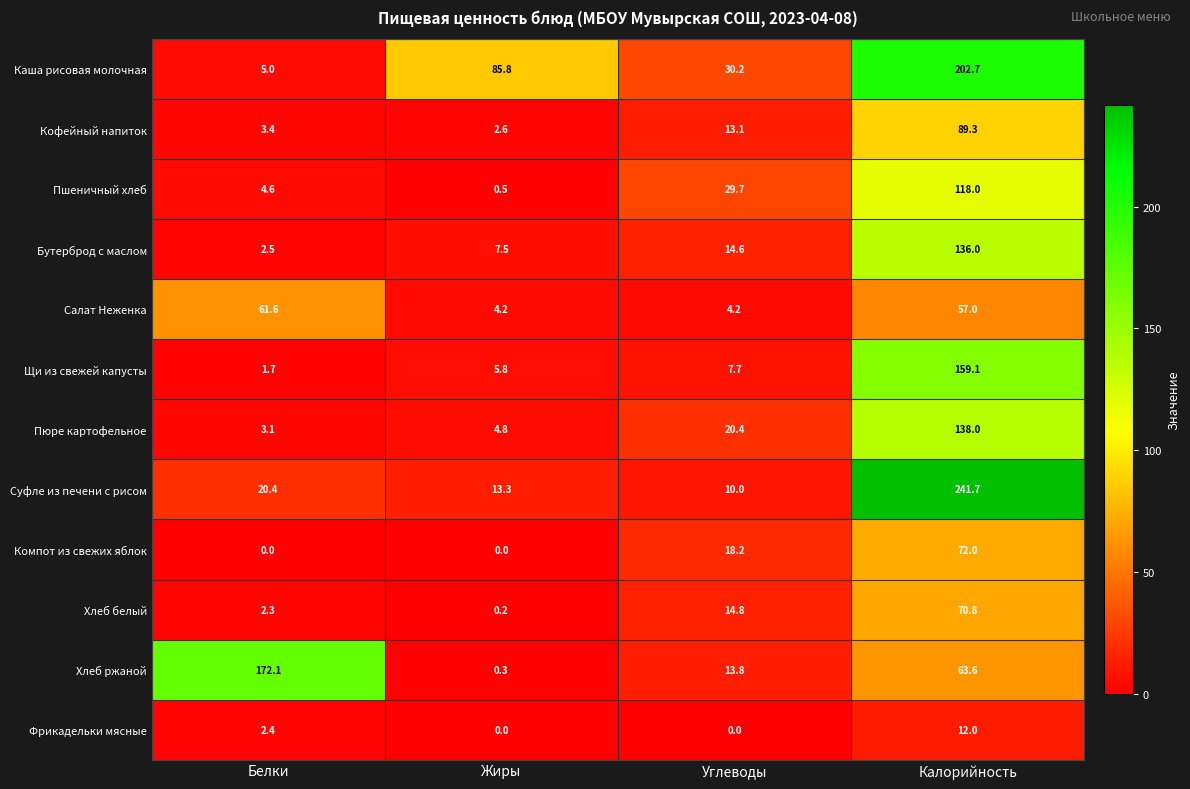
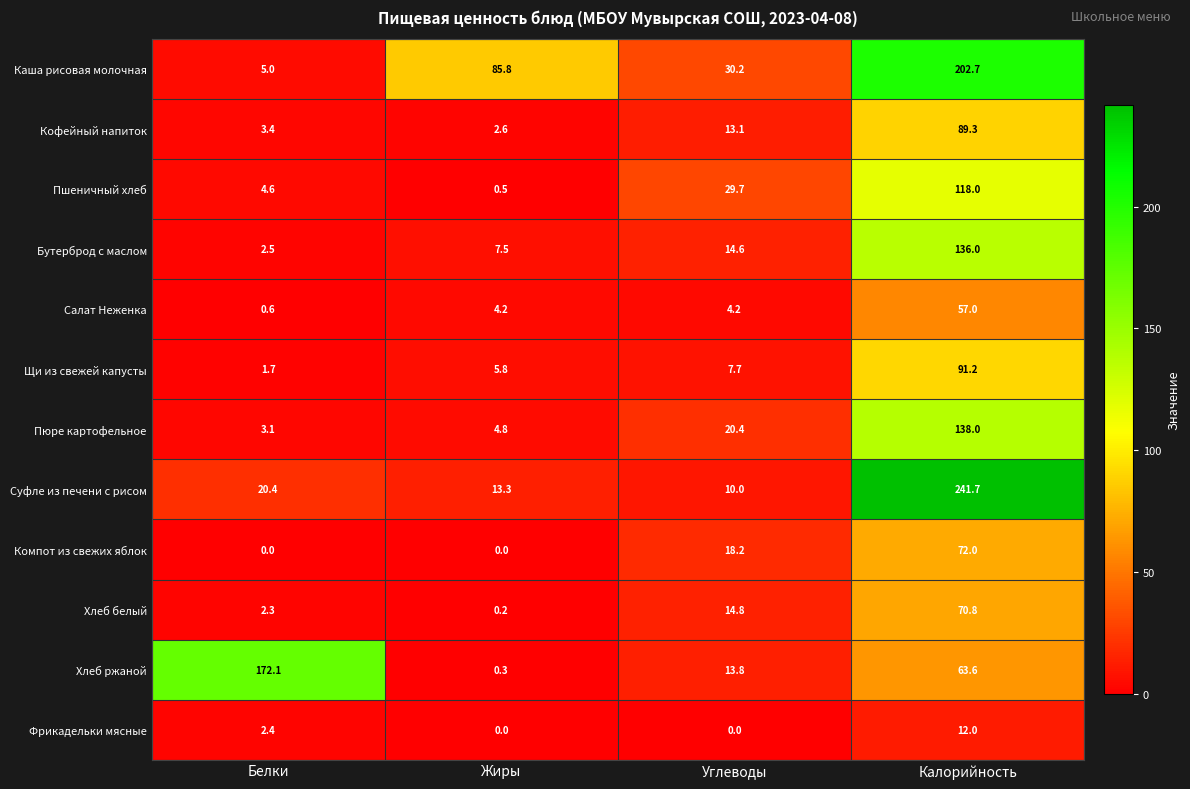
Салат Неженка, Белки: 61.6 -> 0.6
Щи из свежей капусты, Калорийность: 159.1 -> 91.2
